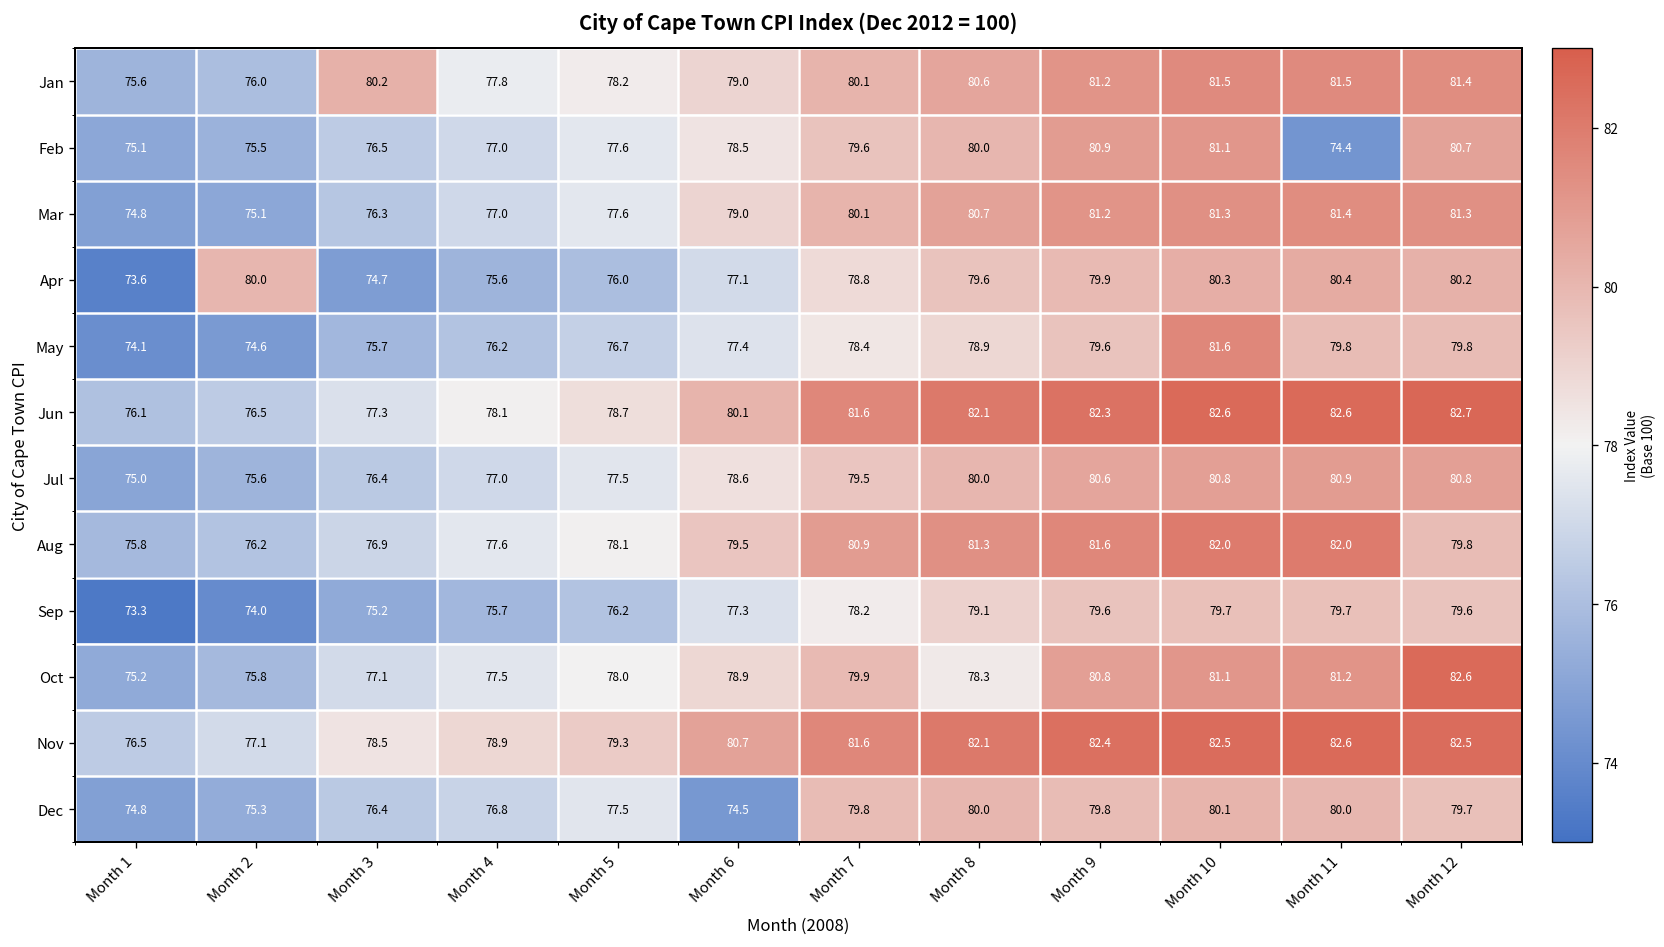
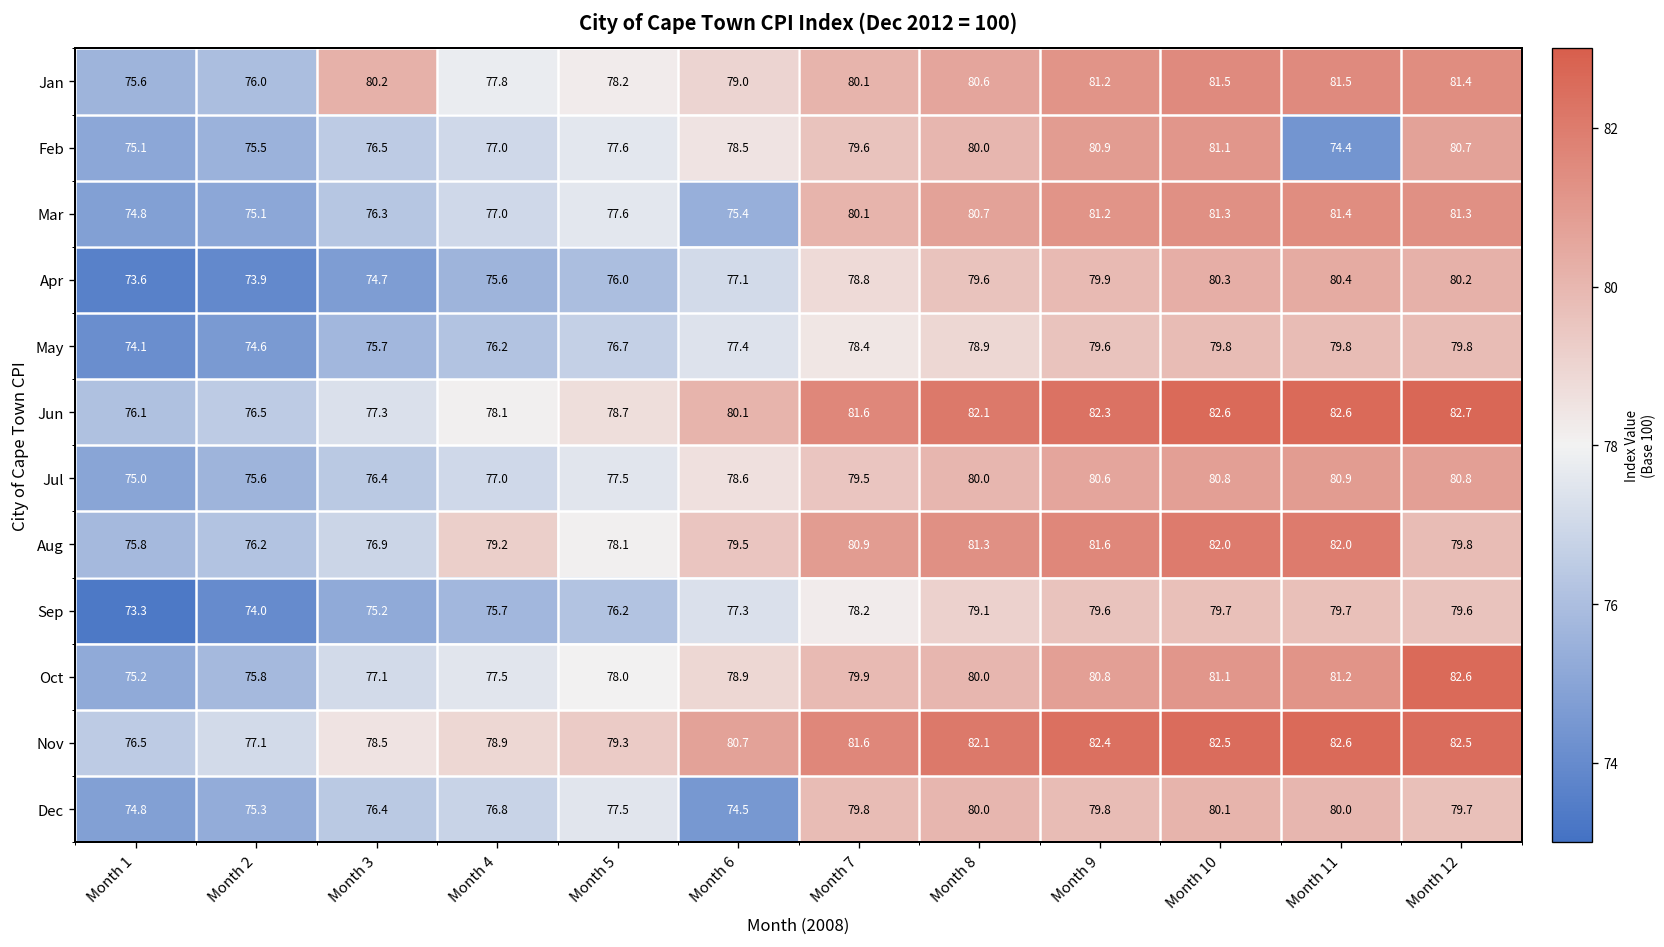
Mar, Month 6: 79.0 -> 75.4
Apr, Month 2: 80.0 -> 73.9
May, Month 10: 81.6 -> 79.8
Aug, Month 4: 77.6 -> 79.2
Oct, Month 8: 78.3 -> 80.0
